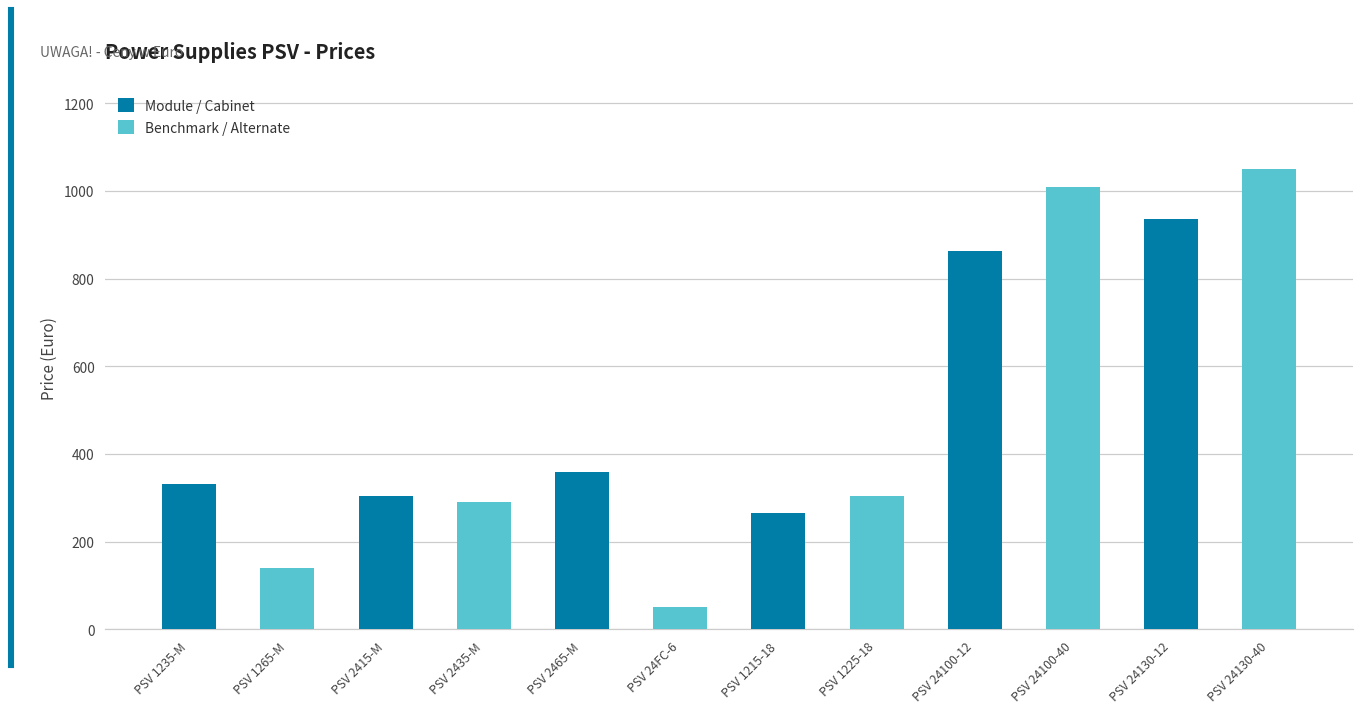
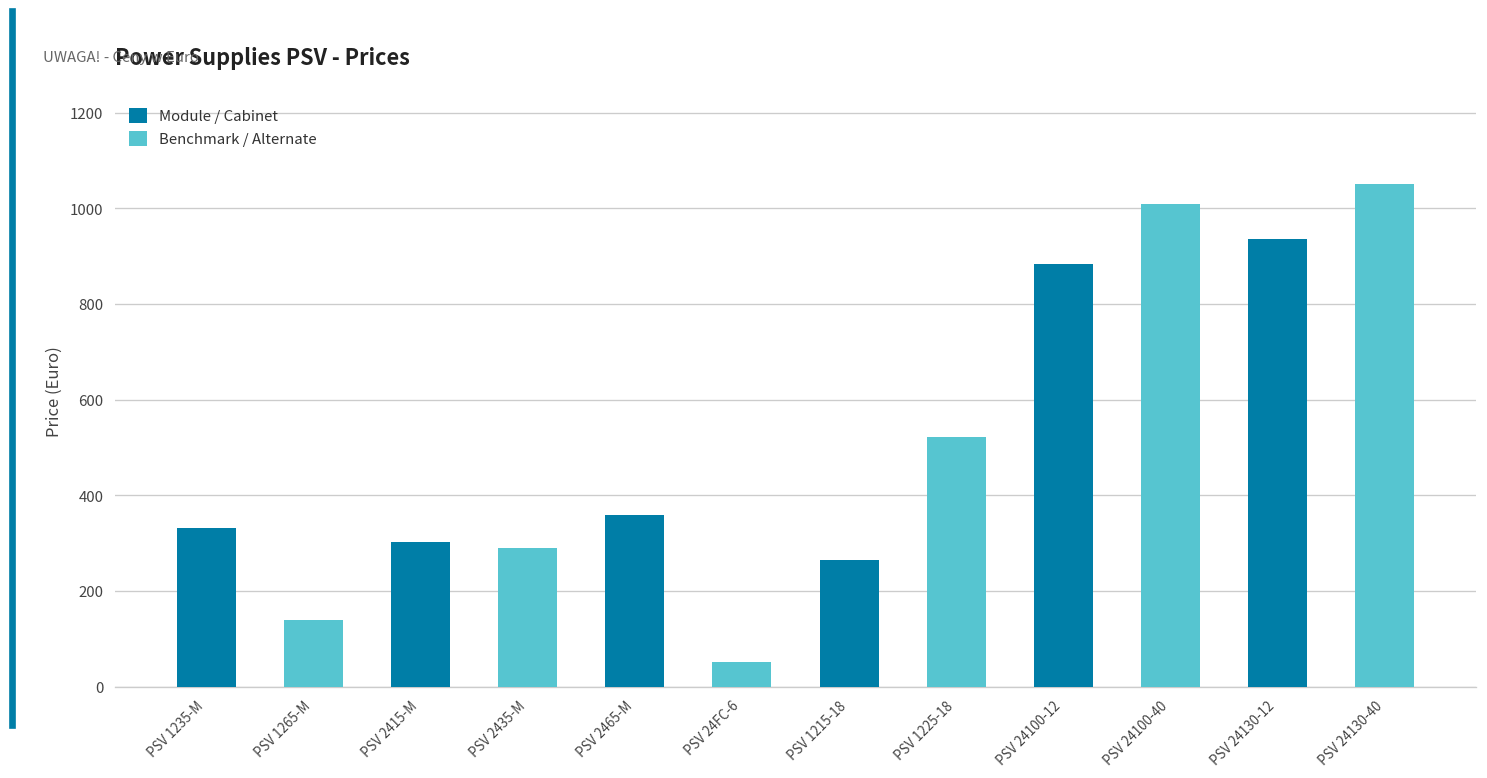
PSV 1225-18: 300 -> 520
PSV 24100-12: 860 -> 880
